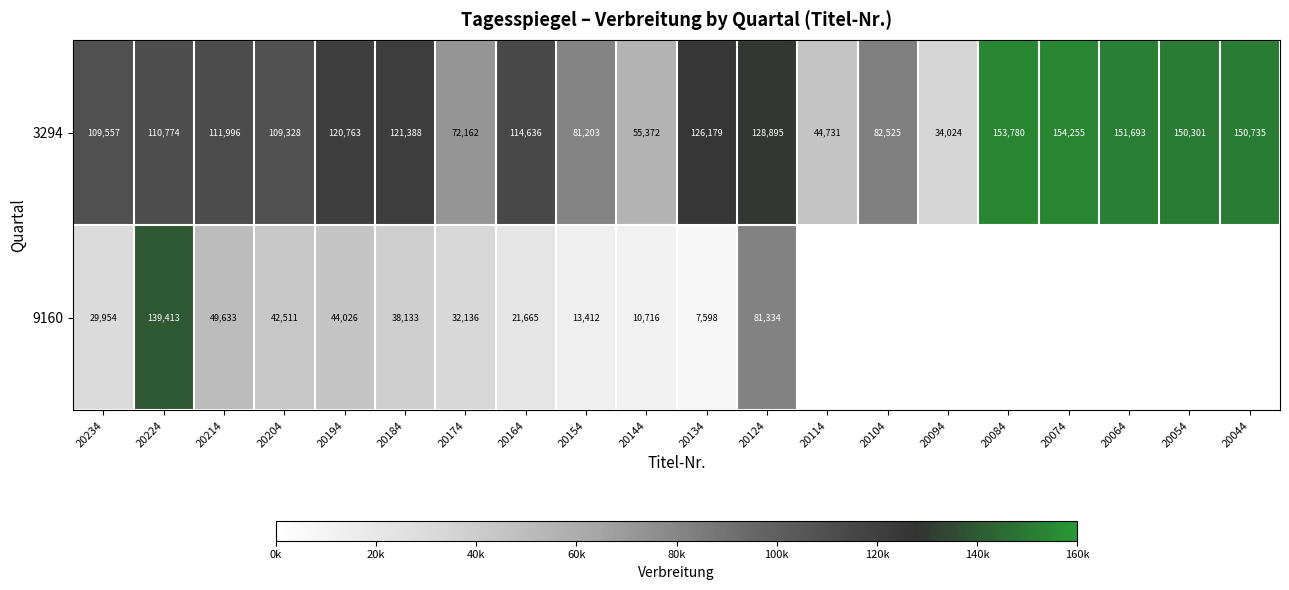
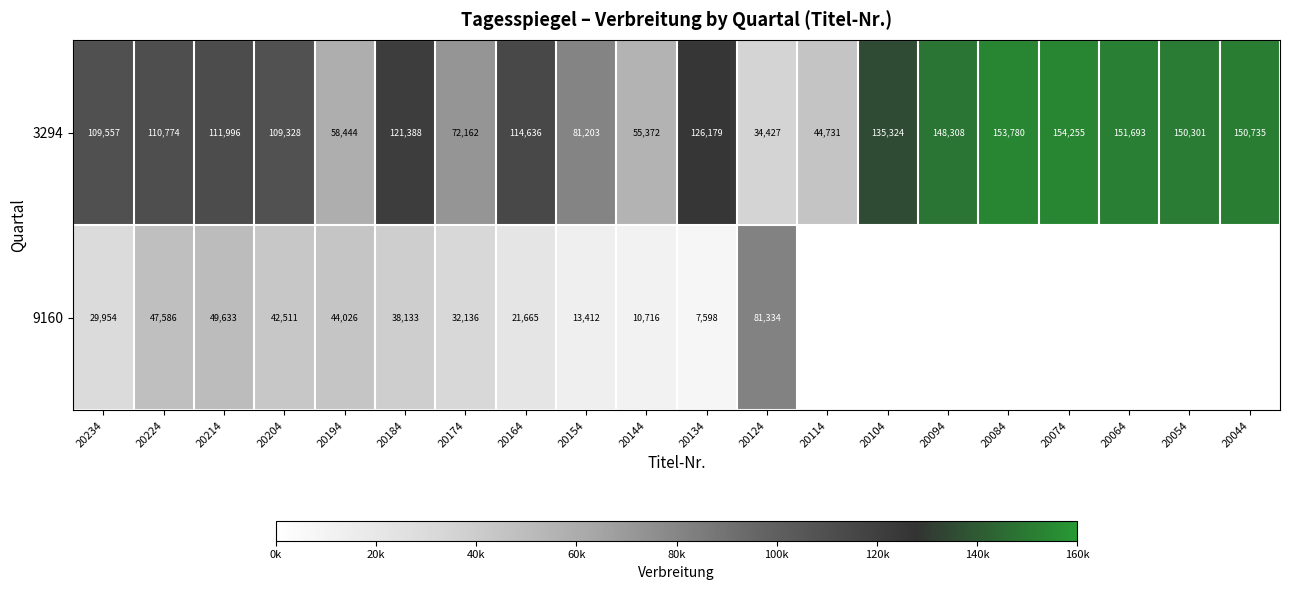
3294, 20194: 120,763 -> 58,444
3294, 20124: 128,895 -> 34,427
3294, 20104: 82,525 -> 135,324
3294, 20094: 34,024 -> 148,308
9160, 20224: 139,413 -> 47,586
